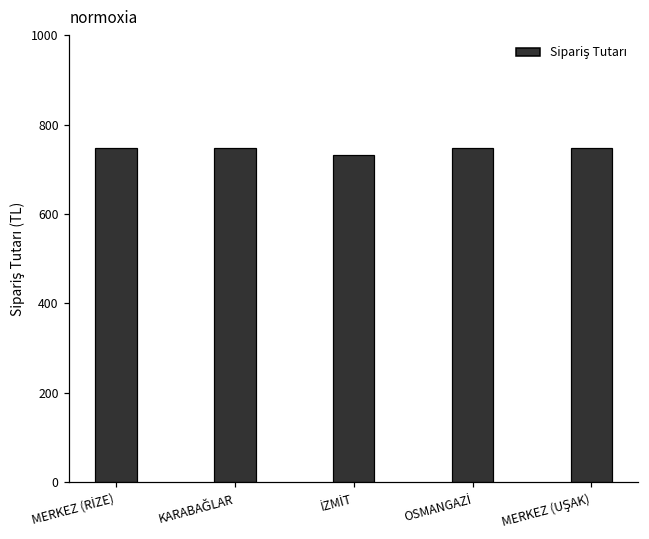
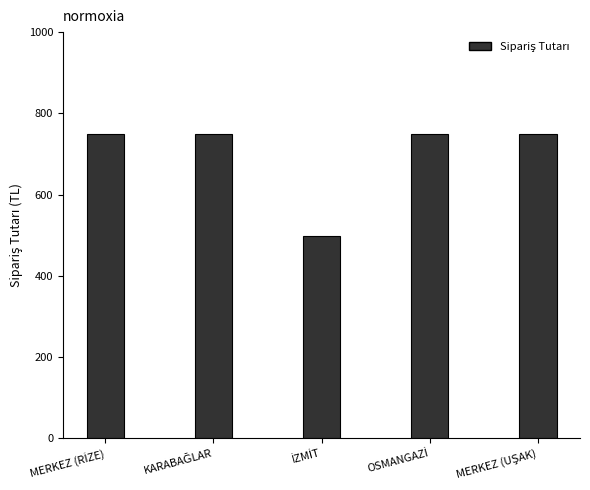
İZMİT: 730 -> 500
